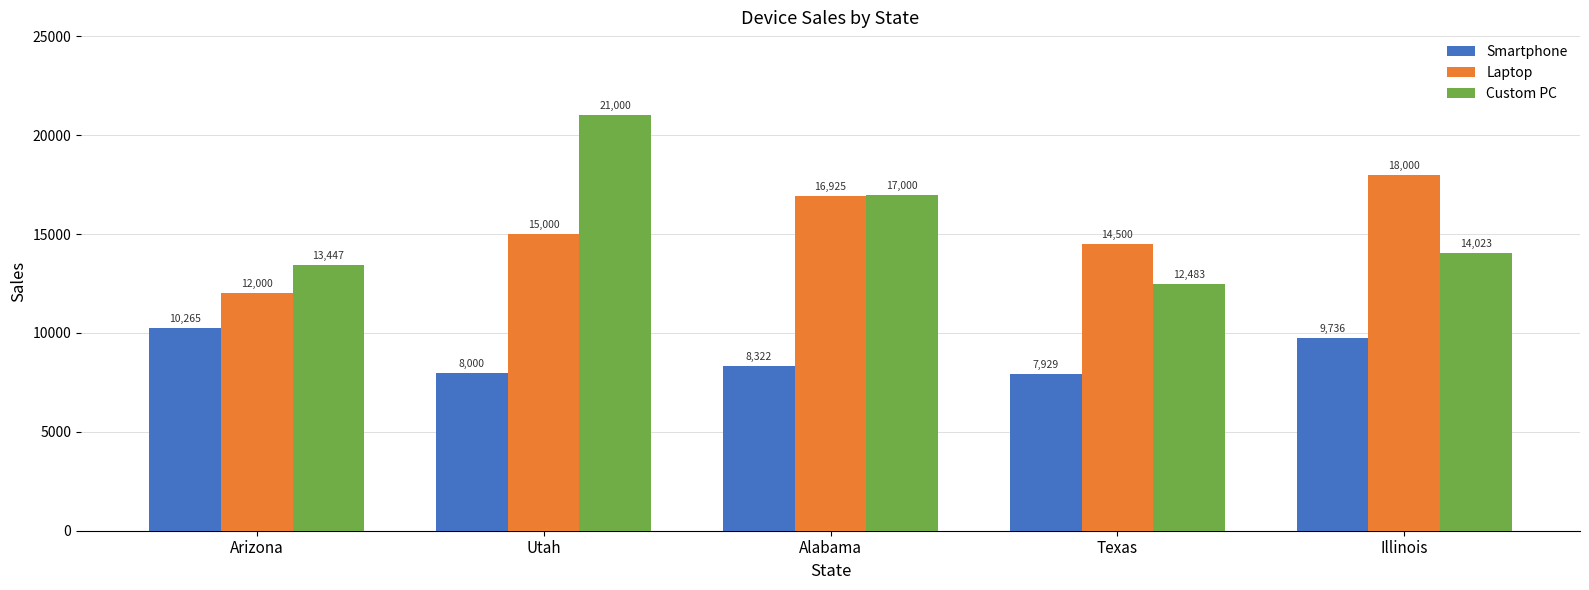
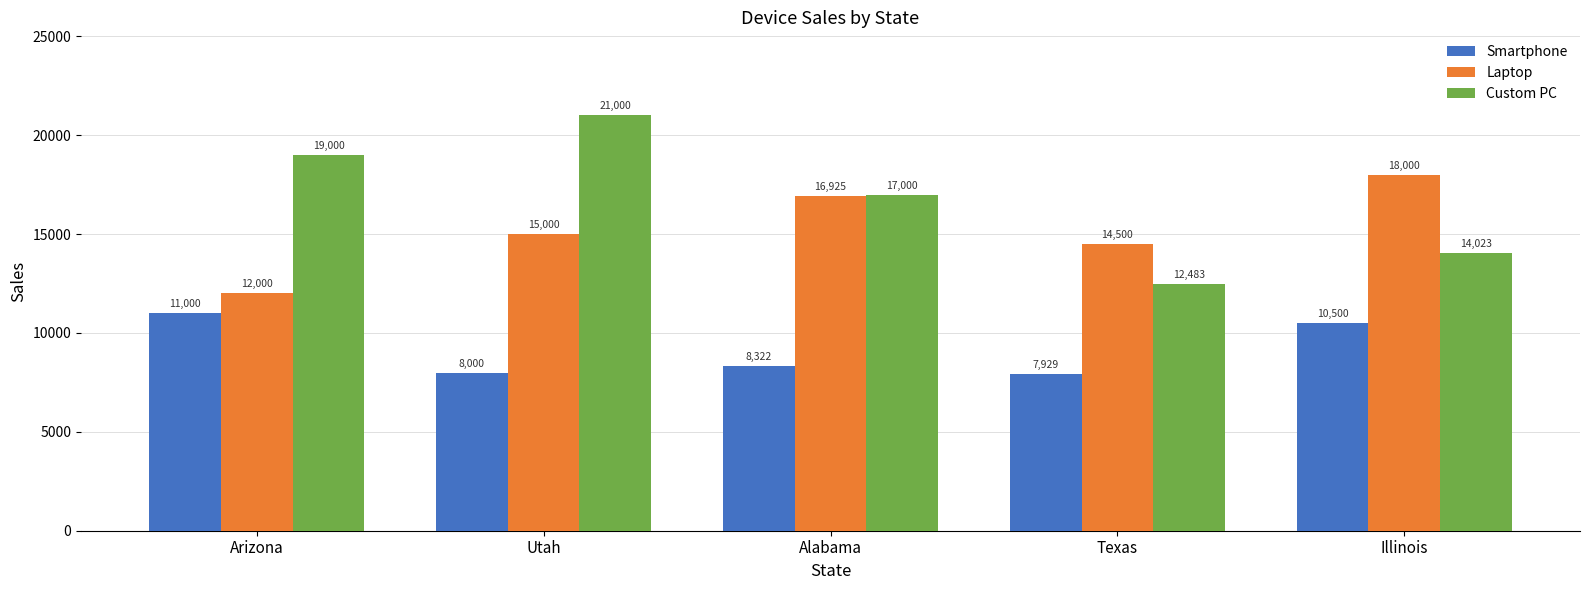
Smartphone, Arizona: 10,265 -> 11,000
Custom PC, Arizona: 13,447 -> 19,000
Smartphone, Illinois: 9,736 -> 10,500
